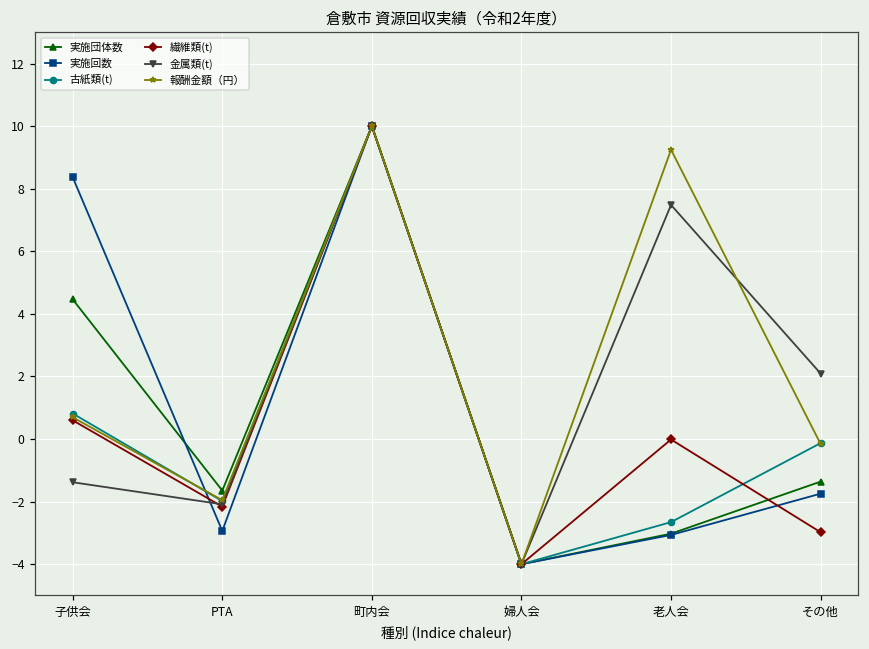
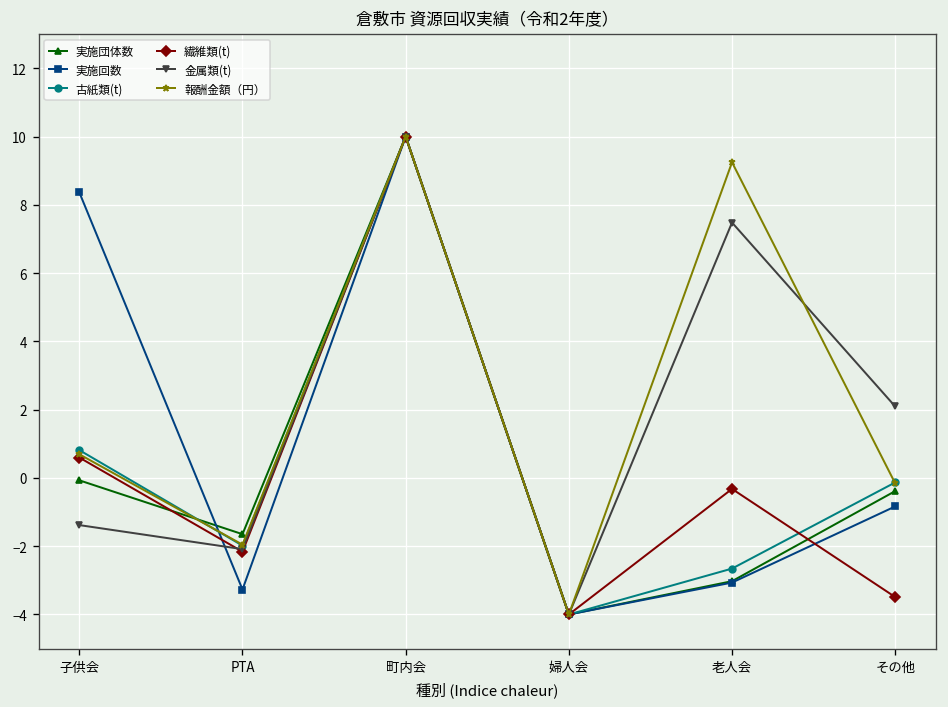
実施団体数, 子供会: 4.5 -> -0.1
実施回数, PTA: -2.9 -> -3.3
繊維類(t), 老人会: 0.0 -> -0.3
実施団体数, その他: -1.4 -> -0.4
実施回数, その他: -1.7 -> -0.8
繊維類(t), その他: -3.0 -> -3.5
